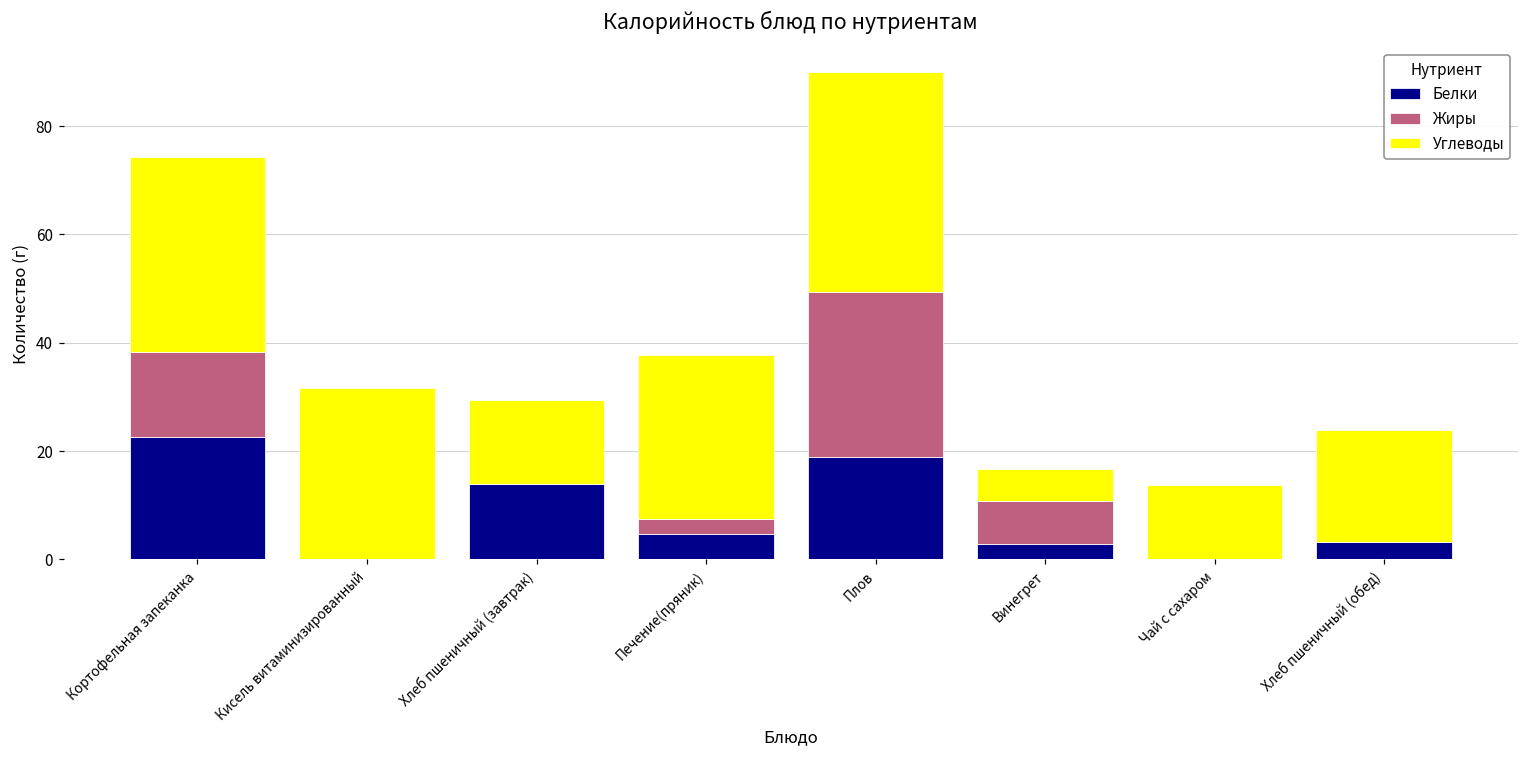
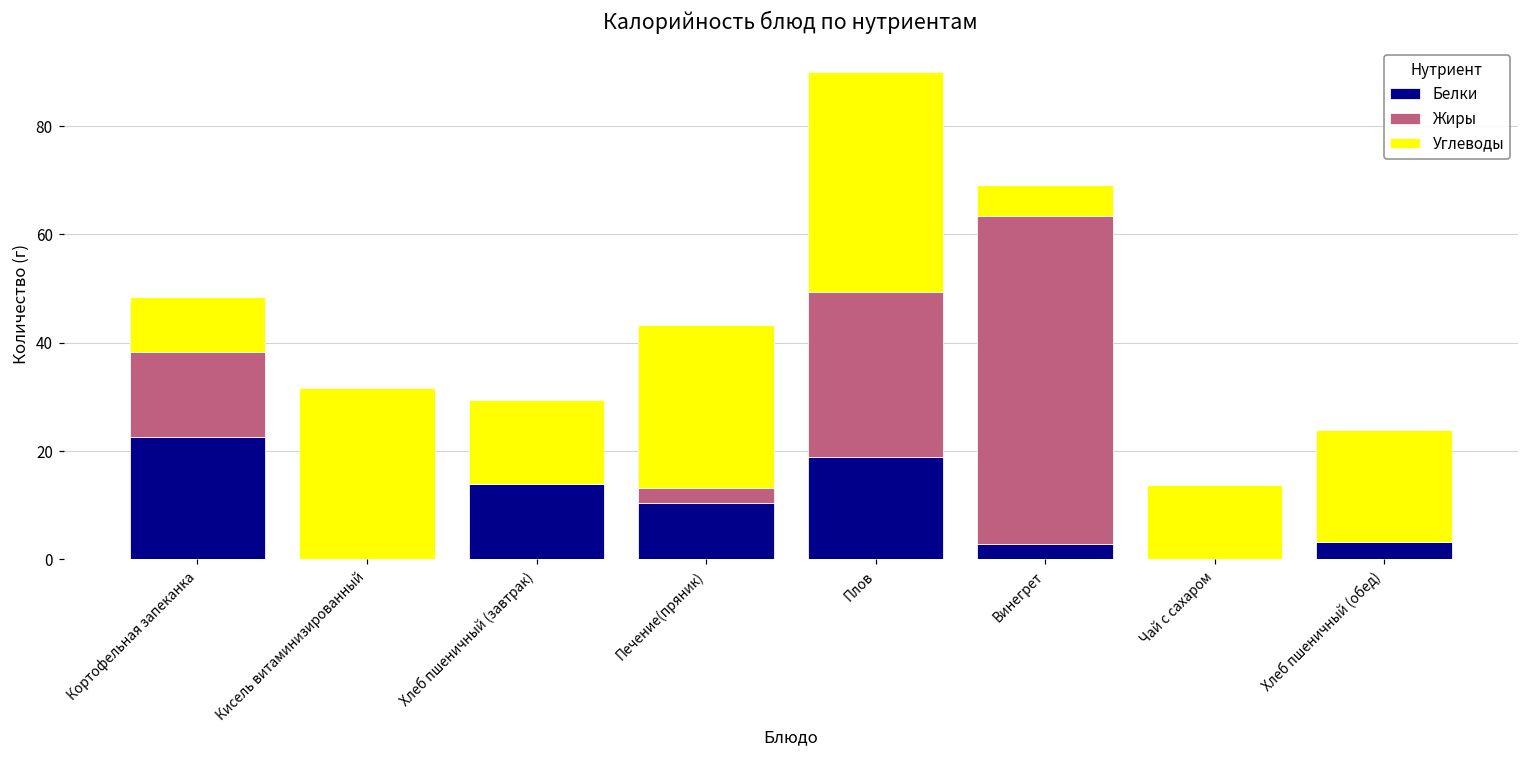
Углеводы, Кортофельная запеканка: 36 -> 10
Белки, Печение(пряник): 5 -> 10
Жиры, Винегрет: 8 -> 61
